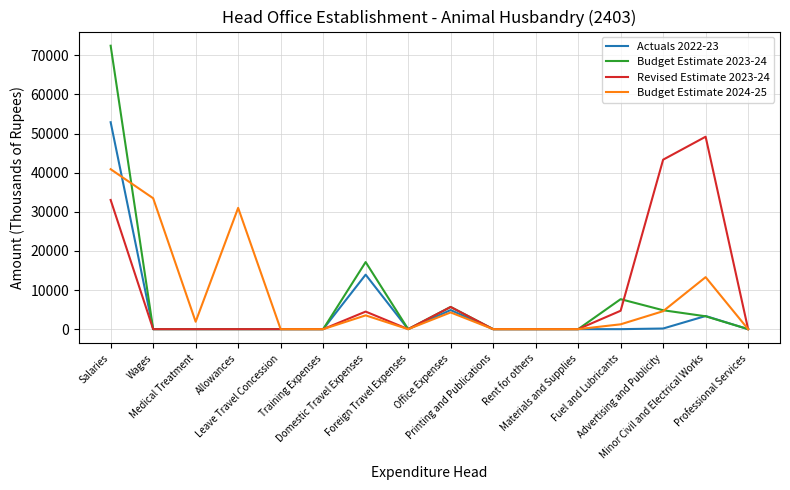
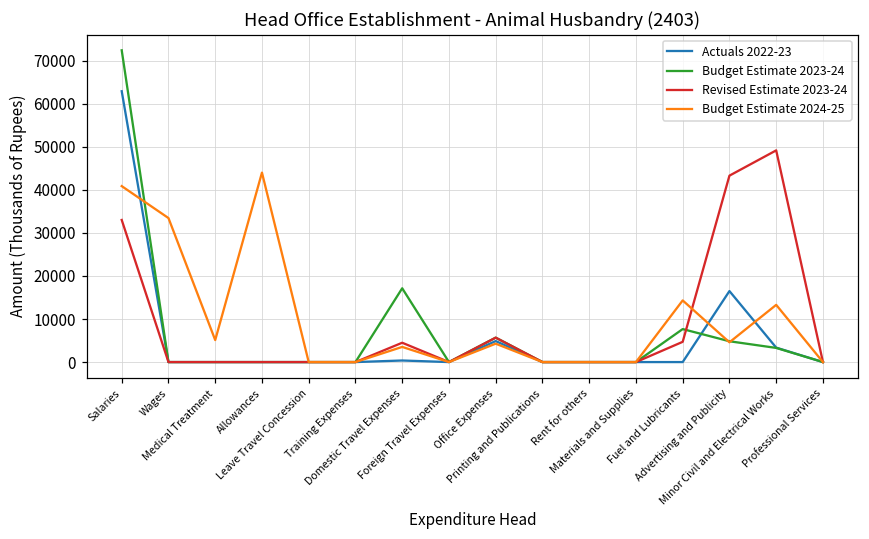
Actuals 2022-23, Salaries: 53000 -> 63000
Budget Estimate 2024-25, Medical Treatment: 2000 -> 5000
Budget Estimate 2024-25, Allowances: 31000 -> 44000
Actuals 2022-23, Domestic Travel Expenses: 14000 -> 0
Budget Estimate 2024-25, Fuel and Lubricants: 1000 -> 14000
Actuals 2022-23, Advertising and Publicity: 0 -> 16000
